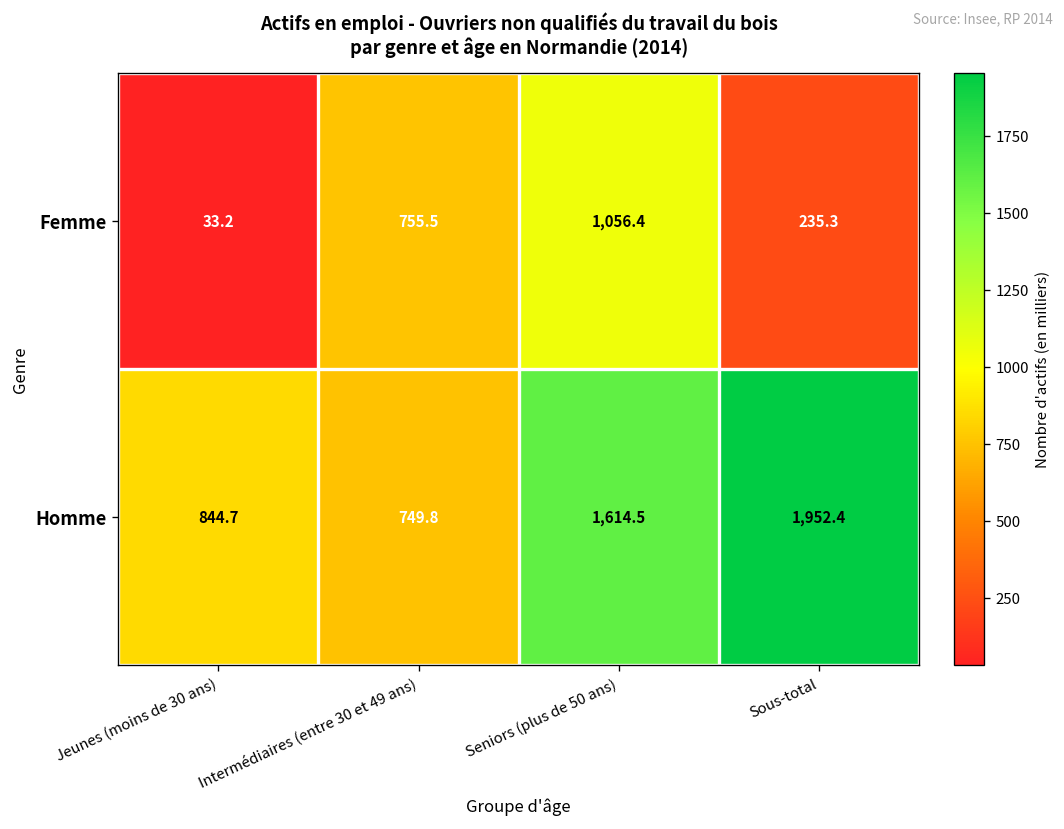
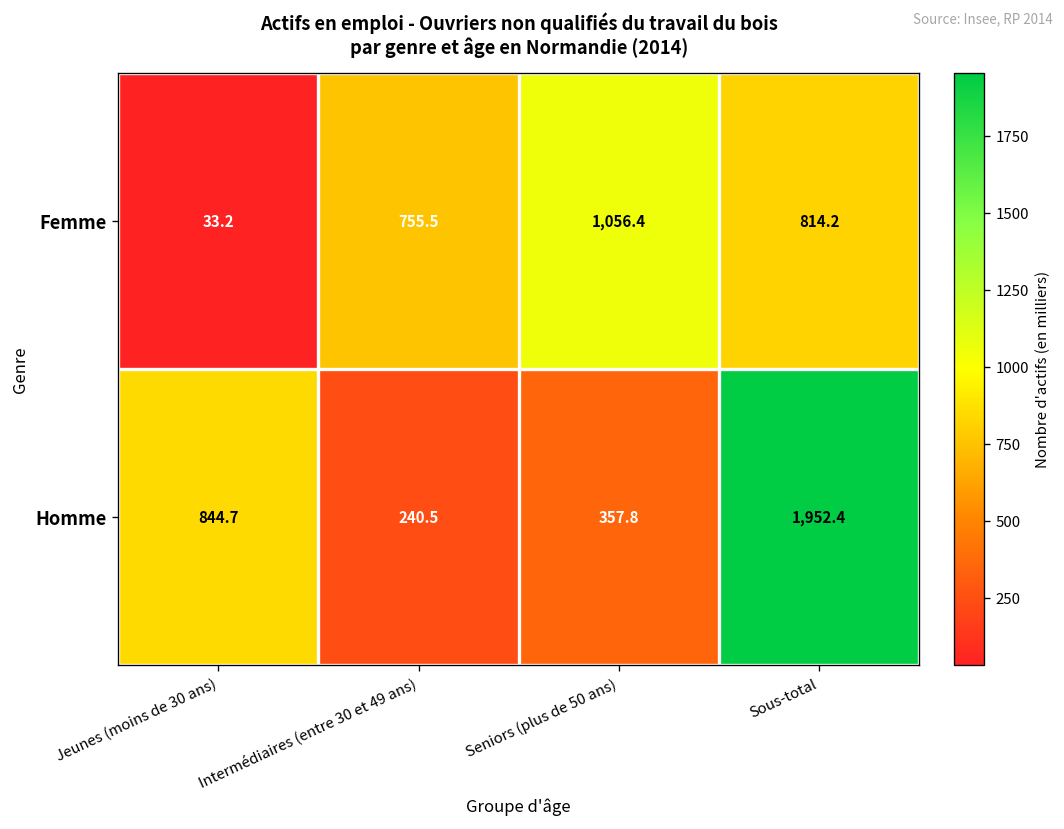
Femme, Sous-total: 235.3 -> 814.2
Homme, Intermédiaires (entre 30 et 49 ans): 749.8 -> 240.5
Homme, Seniors (plus de 50 ans): 1,614.5 -> 357.8
